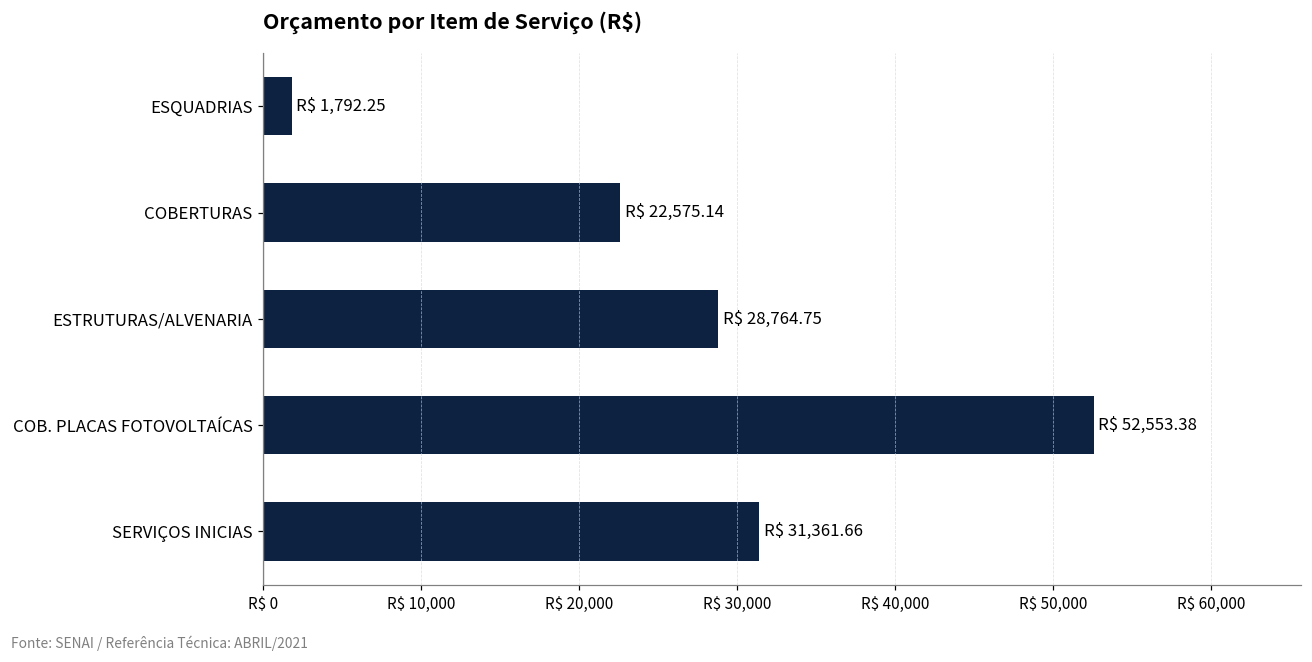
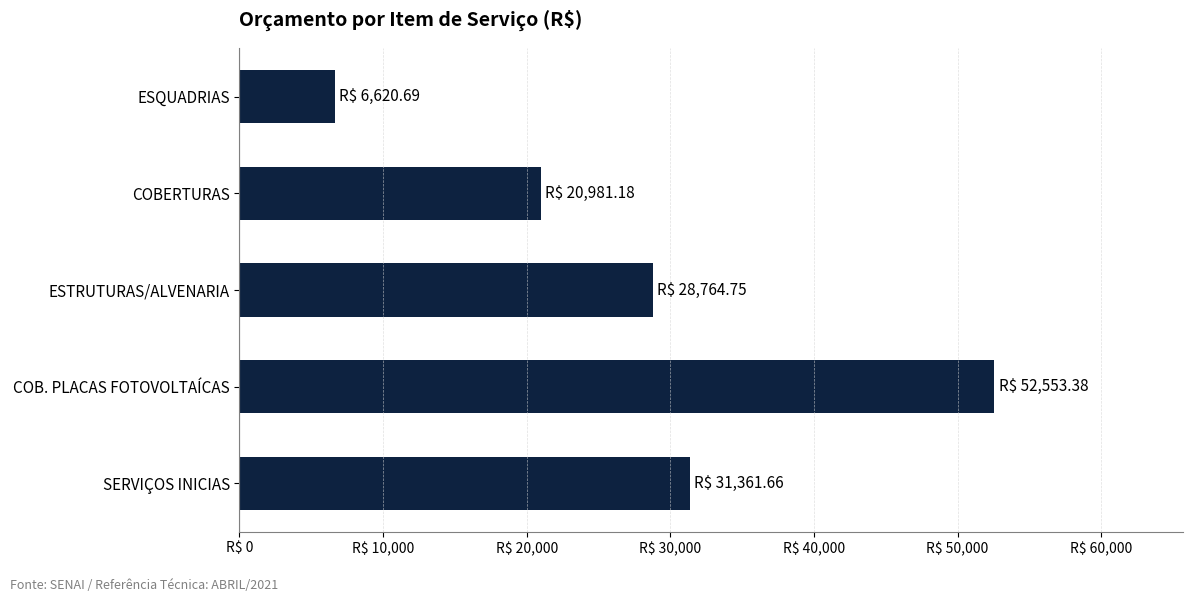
ESQUADRIAS: 1,792.25 -> 6,620.69
COBERTURAS: 22,575.14 -> 20,981.18
